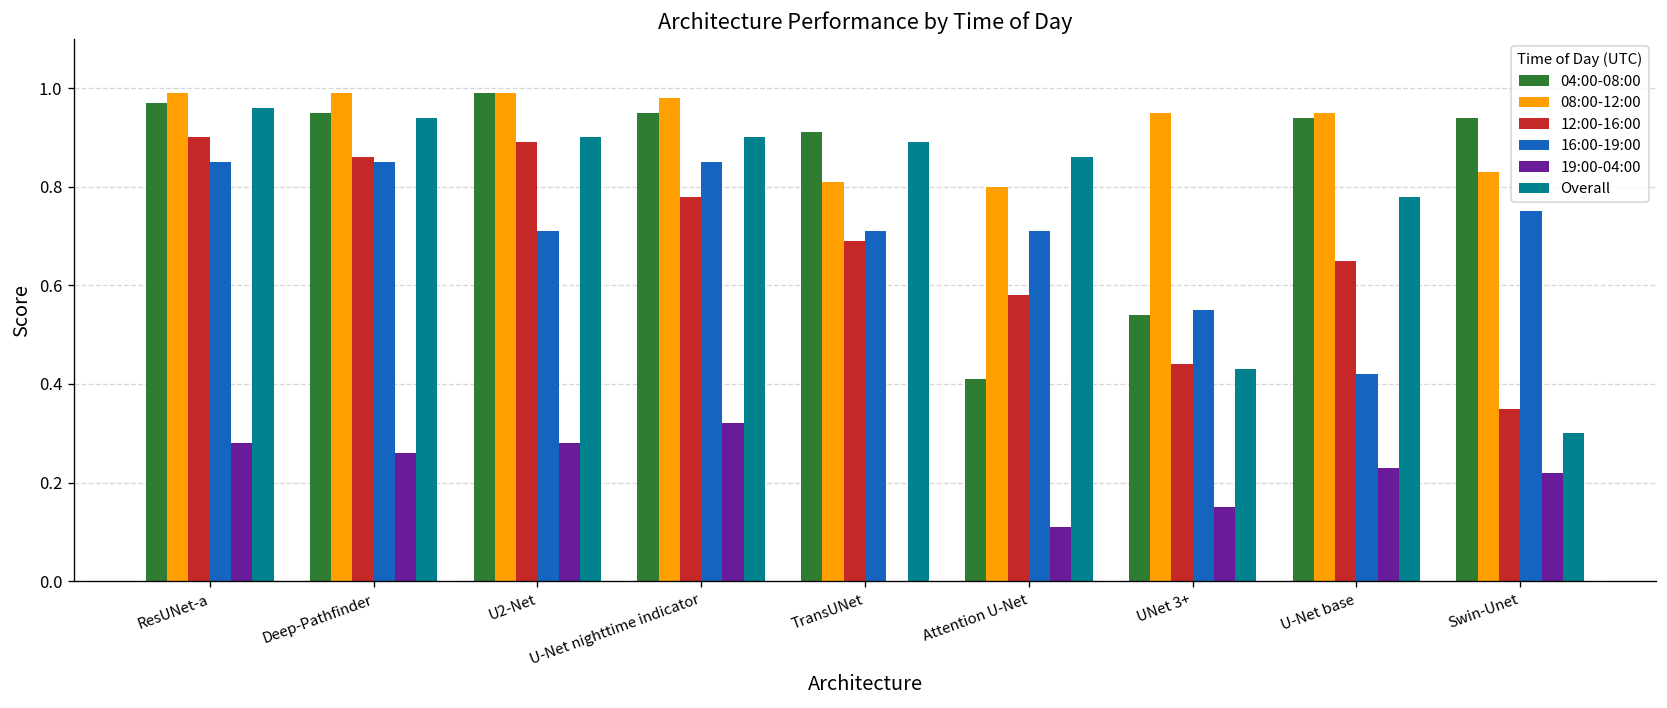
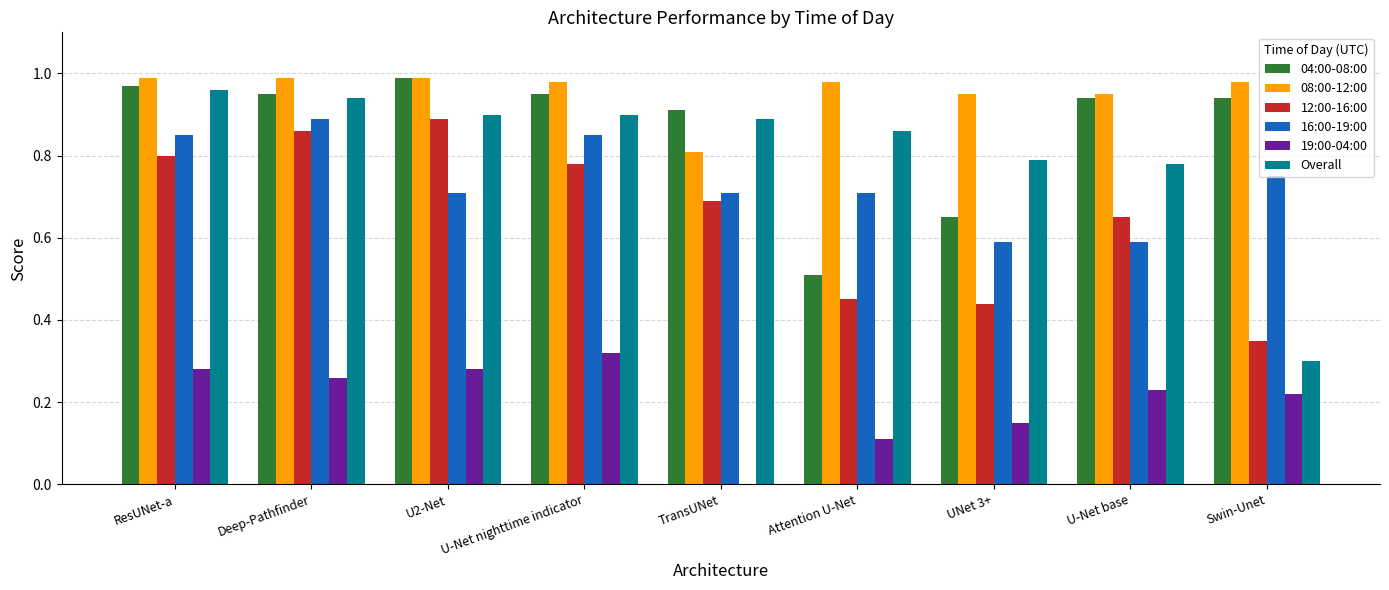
12:00-16:00, ResUNet-a: 0.9 -> 0.8
16:00-19:00, Deep-Pathfinder: 0.85 -> 0.89
04:00-08:00, Attention U-Net: 0.41 -> 0.51
08:00-12:00, Attention U-Net: 0.80 -> 0.98
12:00-16:00, Attention U-Net: 0.58 -> 0.45
04:00-08:00, UNet 3+: 0.54 -> 0.65
16:00-19:00, UNet 3+: 0.55 -> 0.59
Overall, UNet 3+: 0.43 -> 0.79
16:00-19:00, U-Net base: 0.42 -> 0.59
08:00-12:00, Swin-Unet: 0.83 -> 0.98
